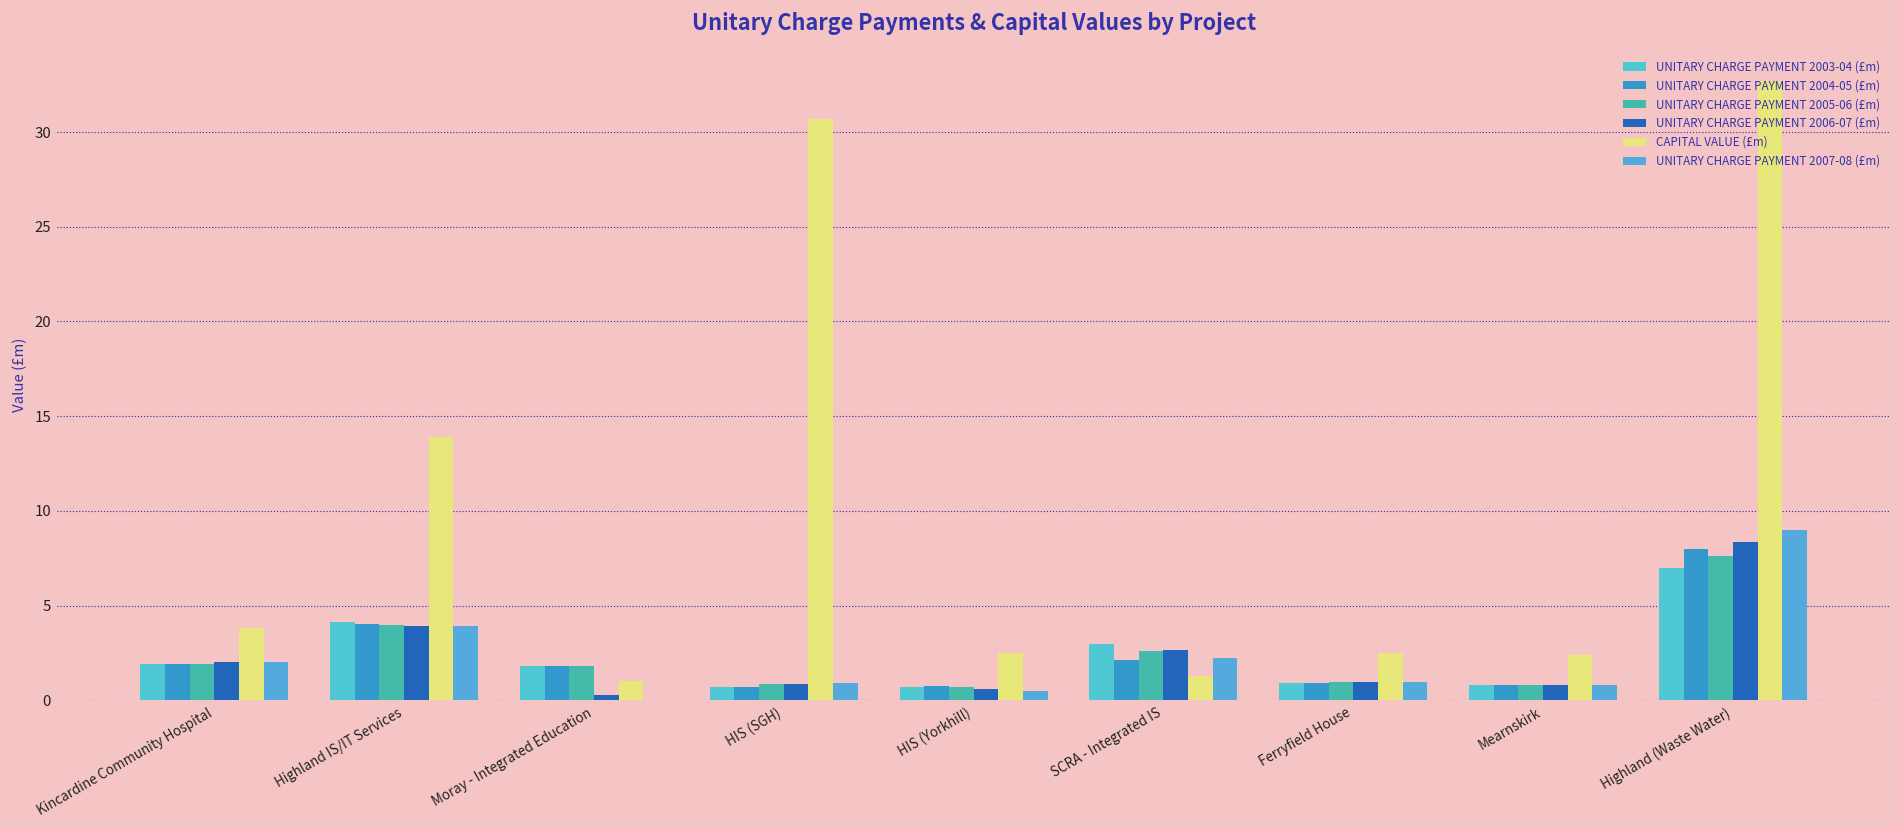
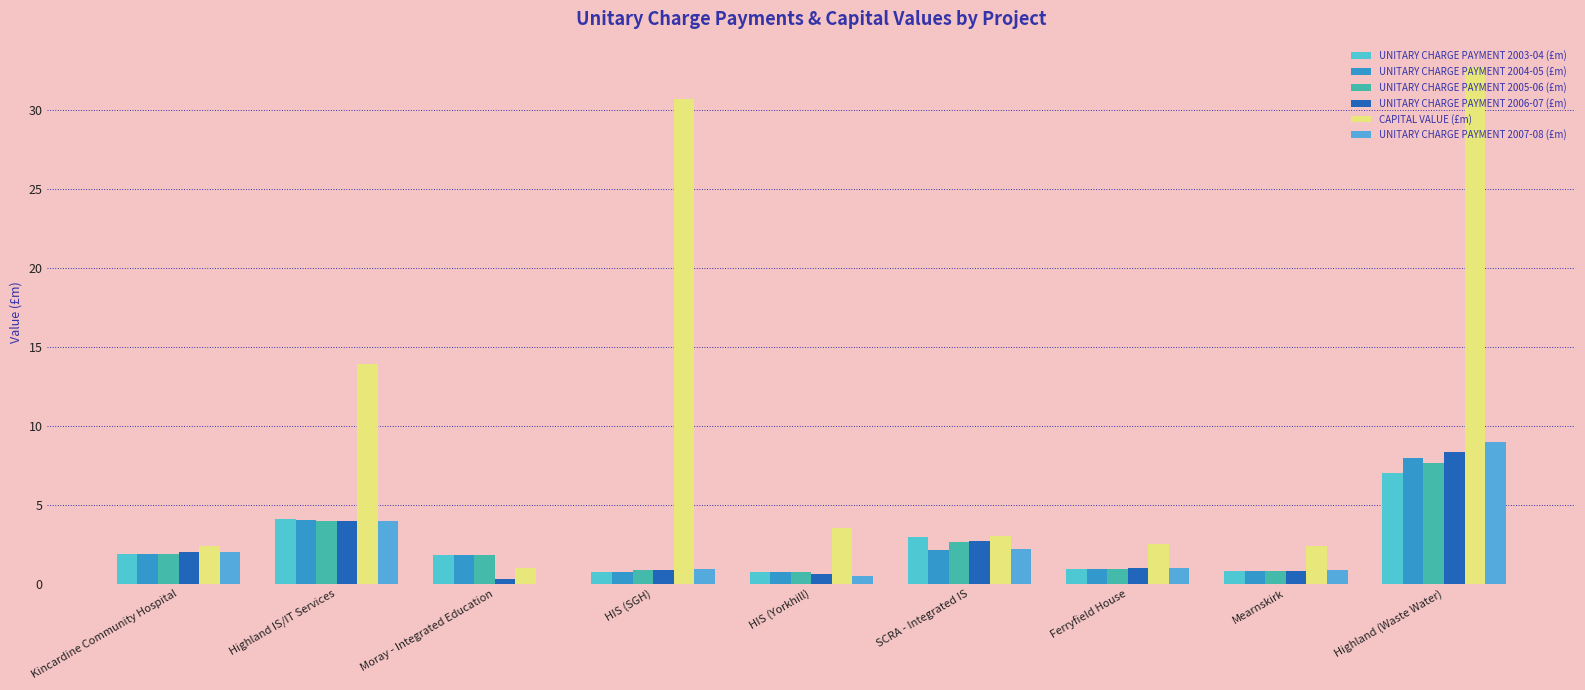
CAPITAL VALUE (£m), Kincardine Community Hospital: 3.8 -> 2.4
CAPITAL VALUE (£m), HIS (Yorkhill): 2.5 -> 3.5
CAPITAL VALUE (£m), SCRA - Integrated IS: 1.3 -> 3.0
